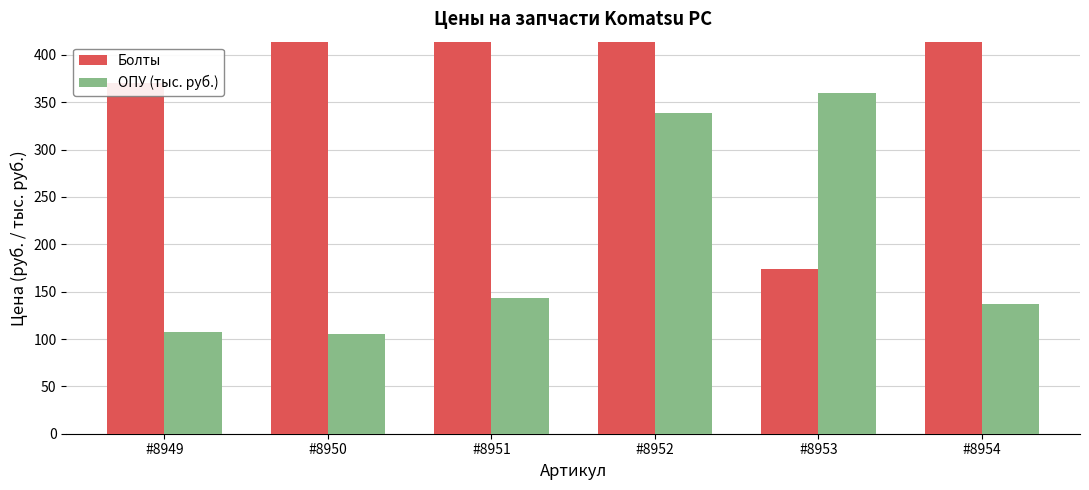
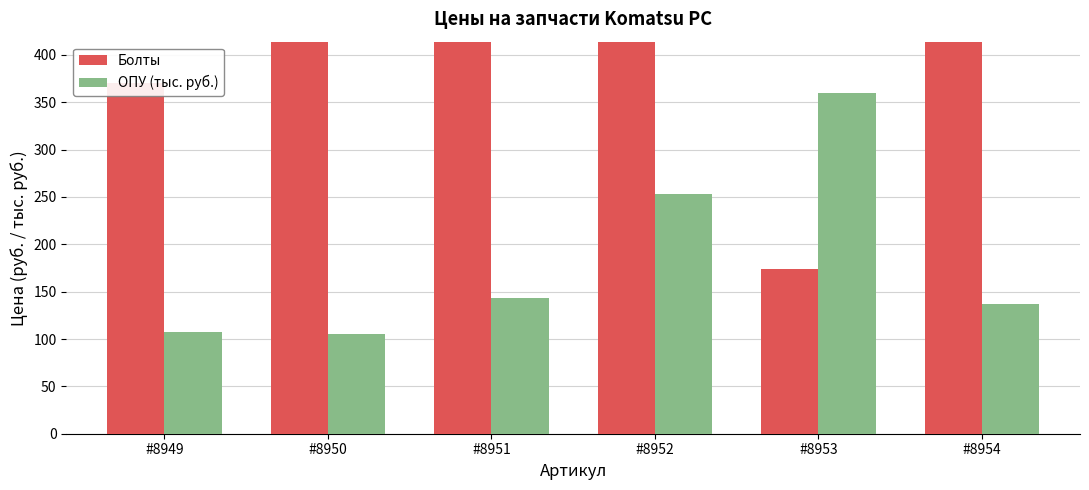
ОПУ (тыс. руб.), #8952: 340 -> 250
